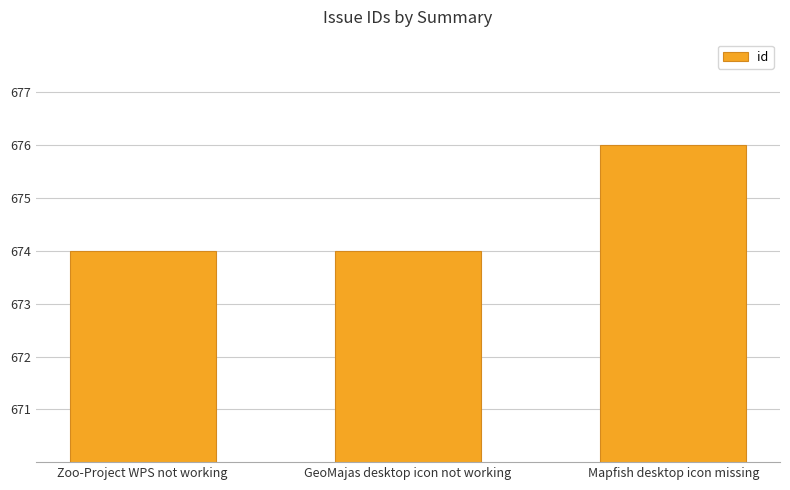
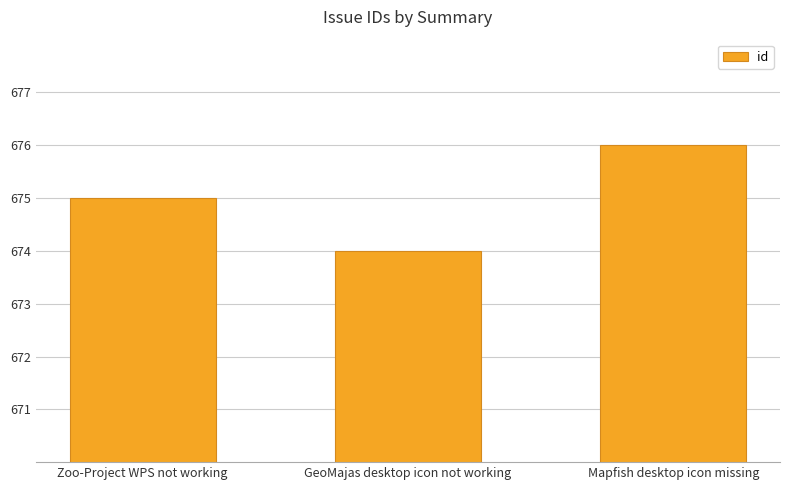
Zoo-Project WPS not working: 674 -> 675
